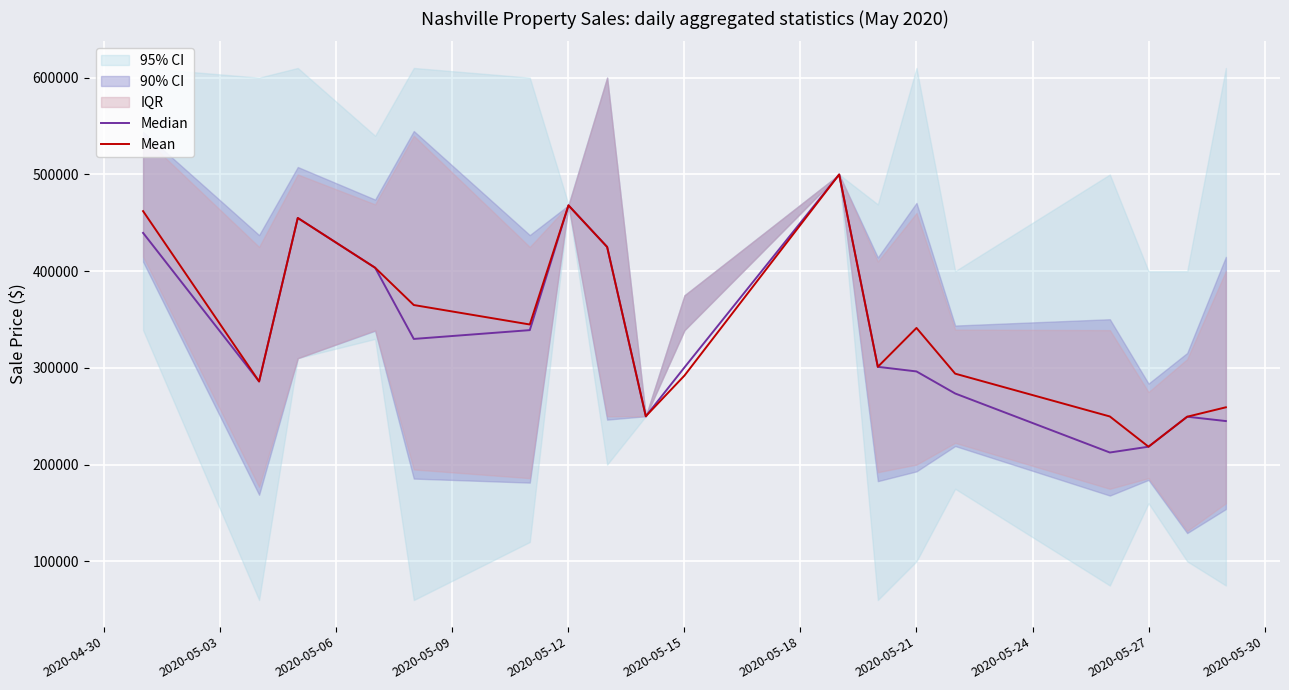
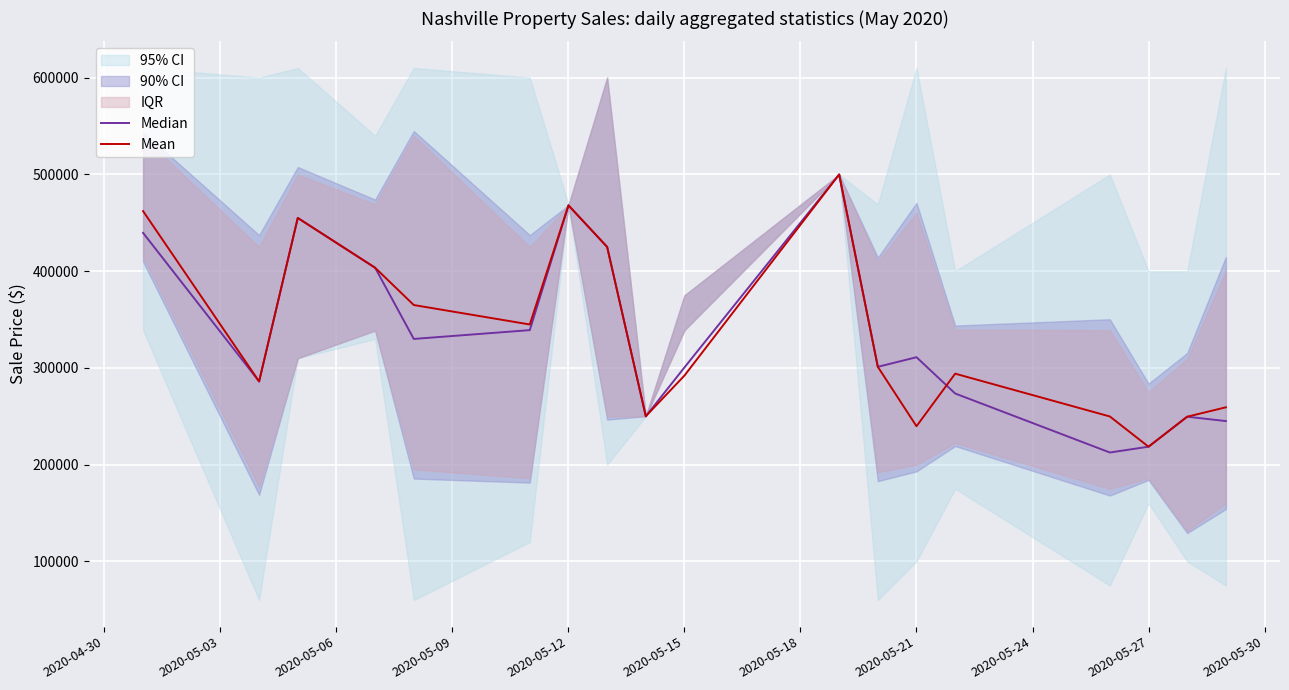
Median, 2020-05-21: 300000 -> 310000
Mean, 2020-05-21: 340000 -> 240000
